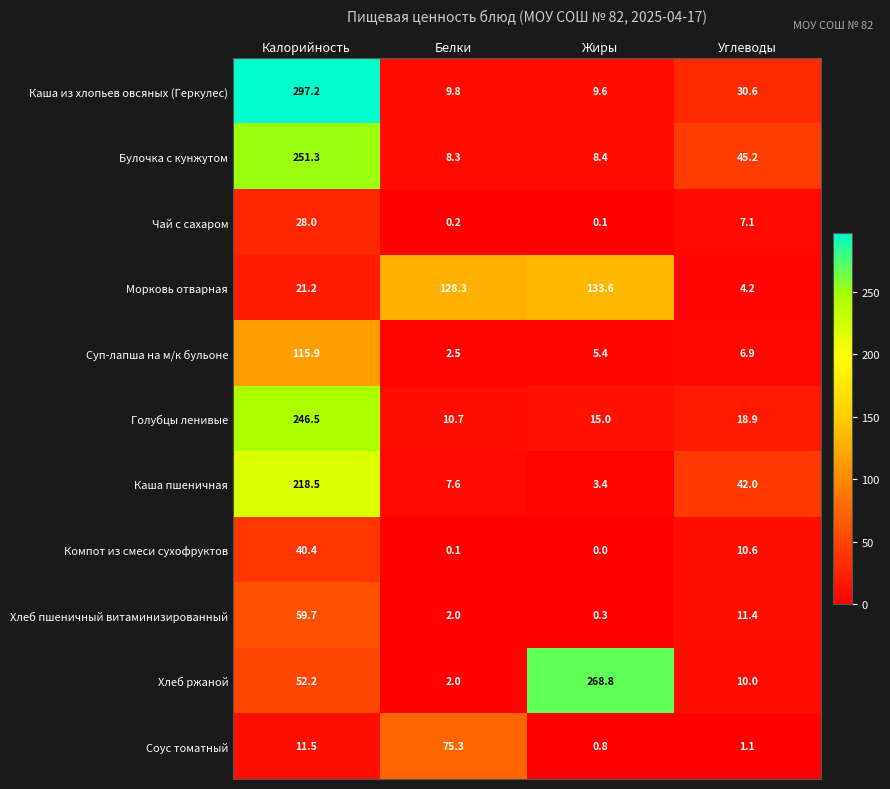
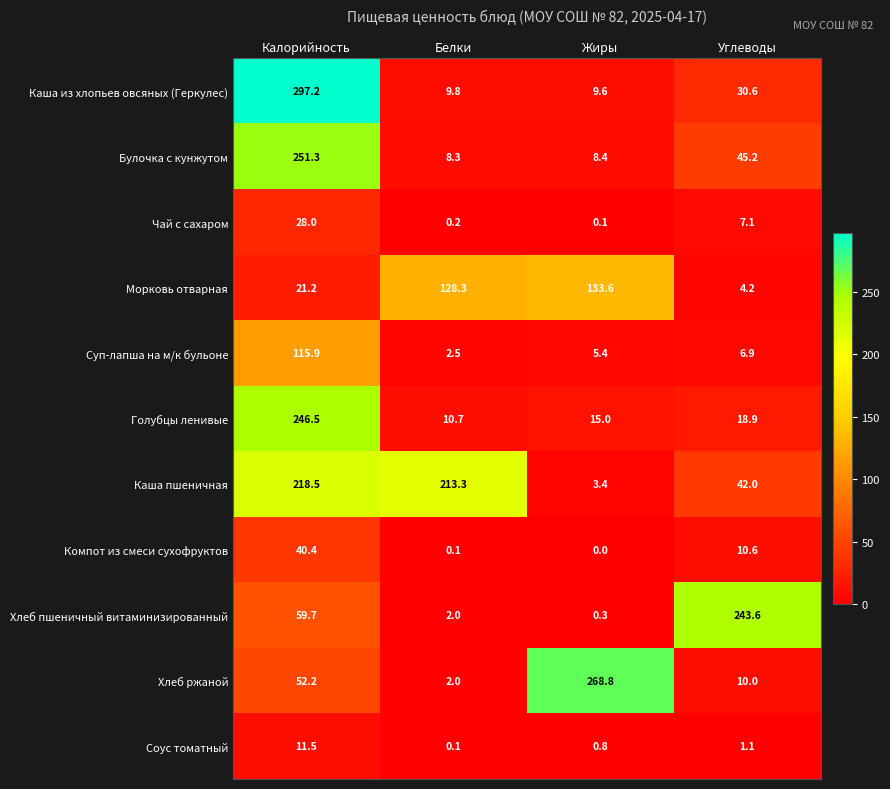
Каша пшеничная, Белки: 7.6 -> 213.3
Хлеб пшеничный витаминизированный, Углеводы: 11.4 -> 243.6
Соус томатный, Белки: 75.3 -> 0.1
